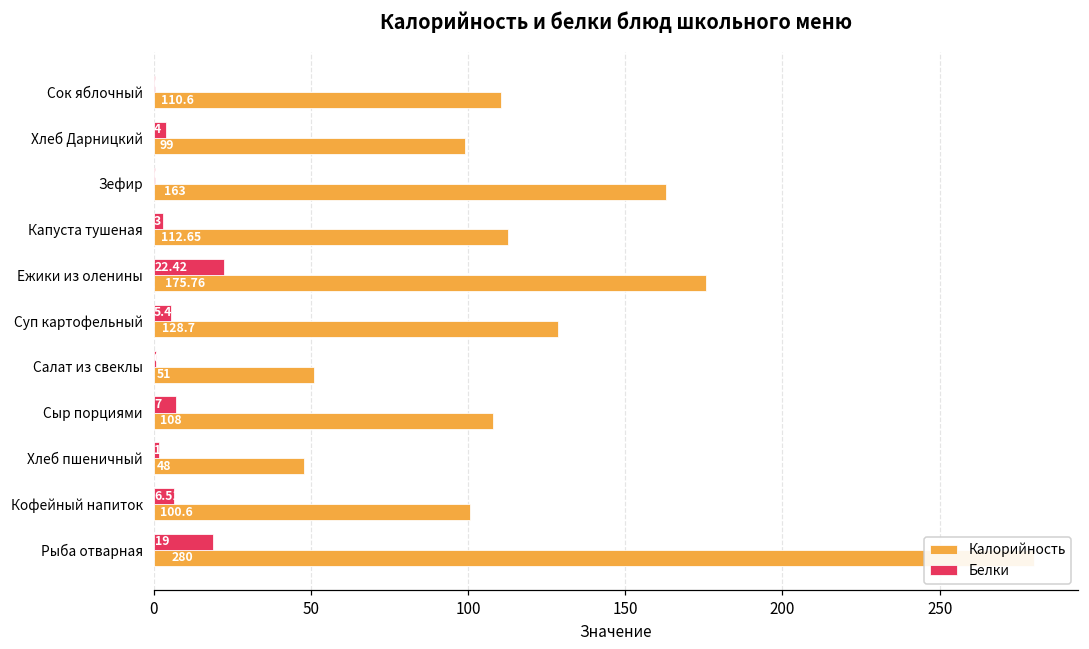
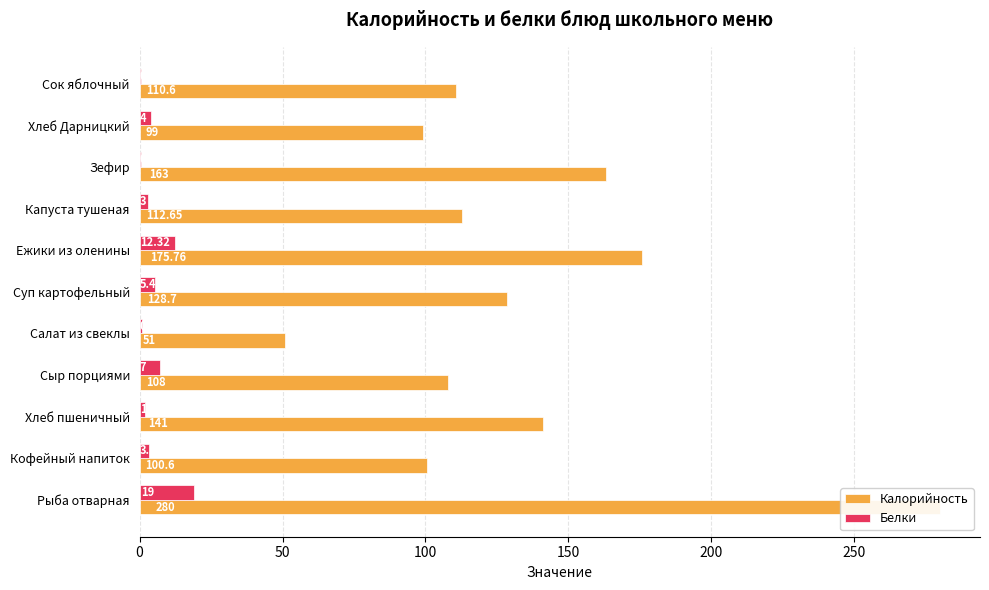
Белки, Ежики из оленины: 22.42 -> 12.32
Калорийность, Хлеб пшеничный: 48 -> 141
Белки, Кофейный напиток: 7 -> 3
